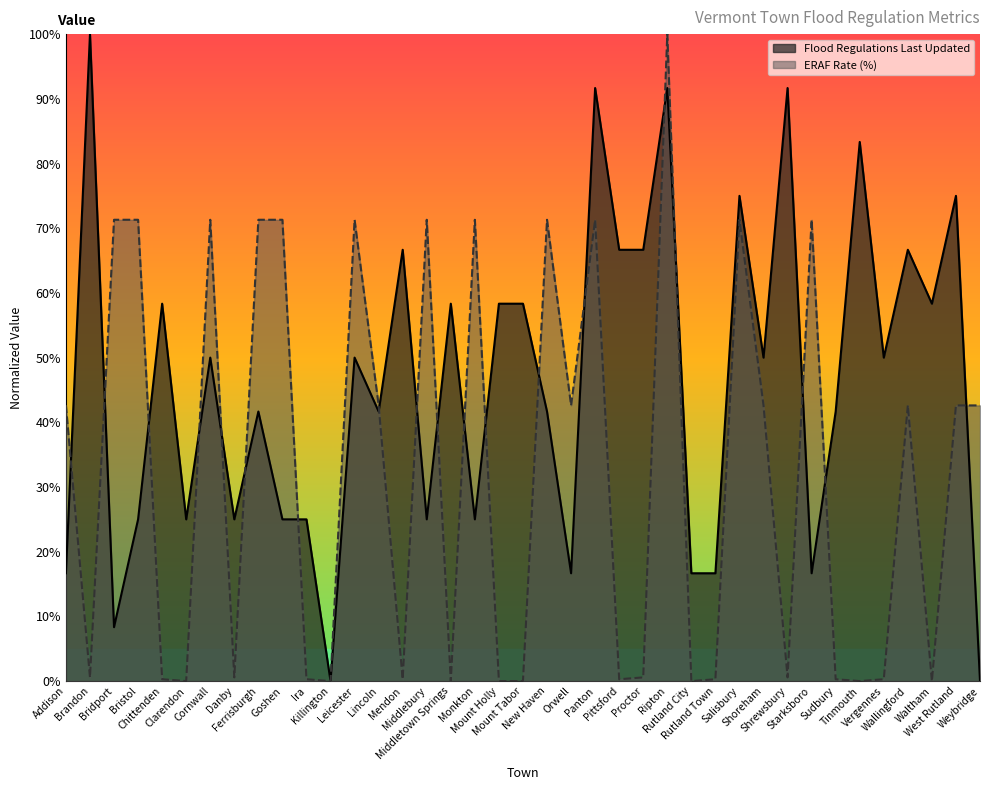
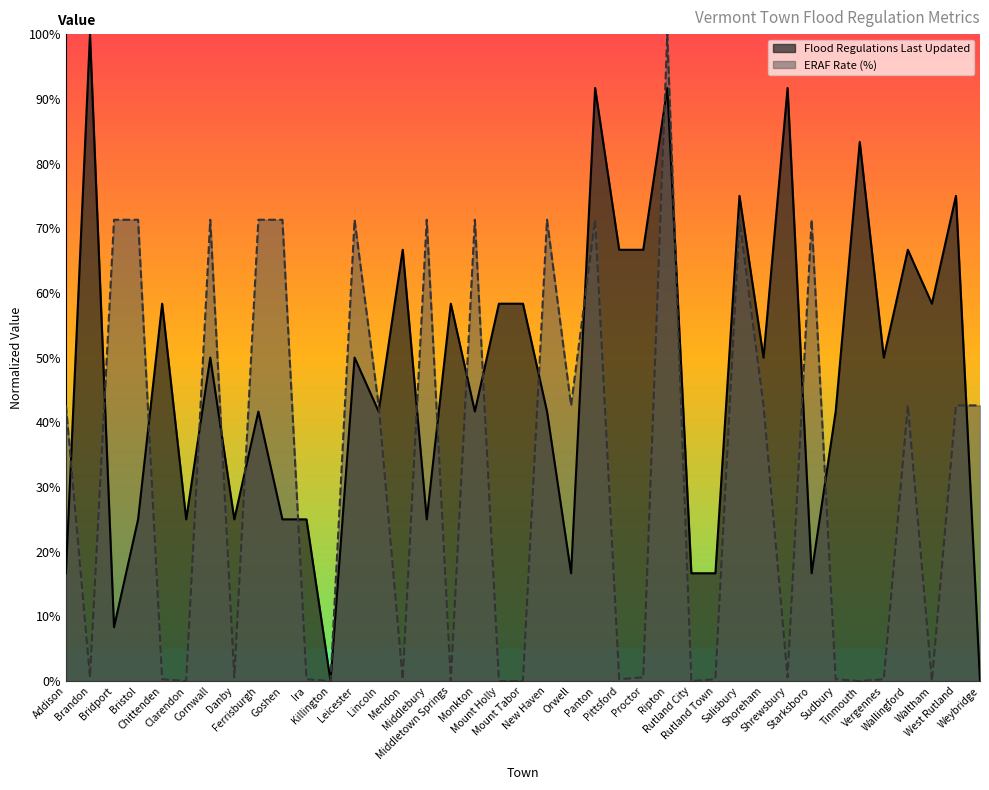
Flood Regulations Last Updated, Monkton: 25% -> 42%
